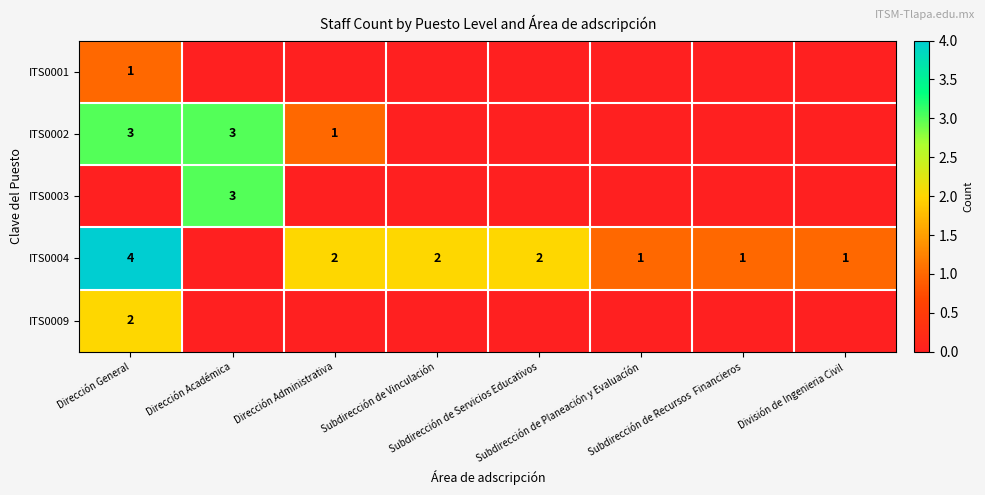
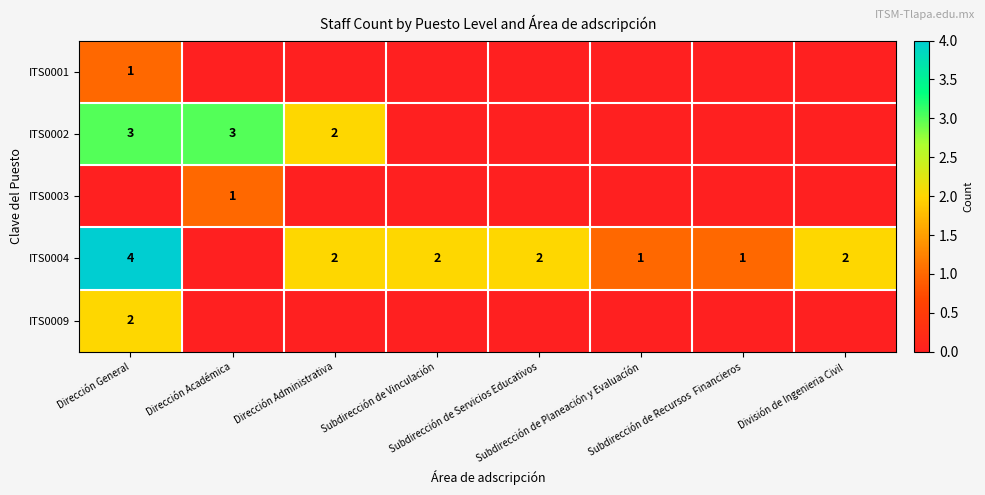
ITS0002, Dirección Administrativa: 1 -> 2
ITS0003, Dirección Académica: 3 -> 1
ITS0004, División de Ingenieria Civil: 1 -> 2
